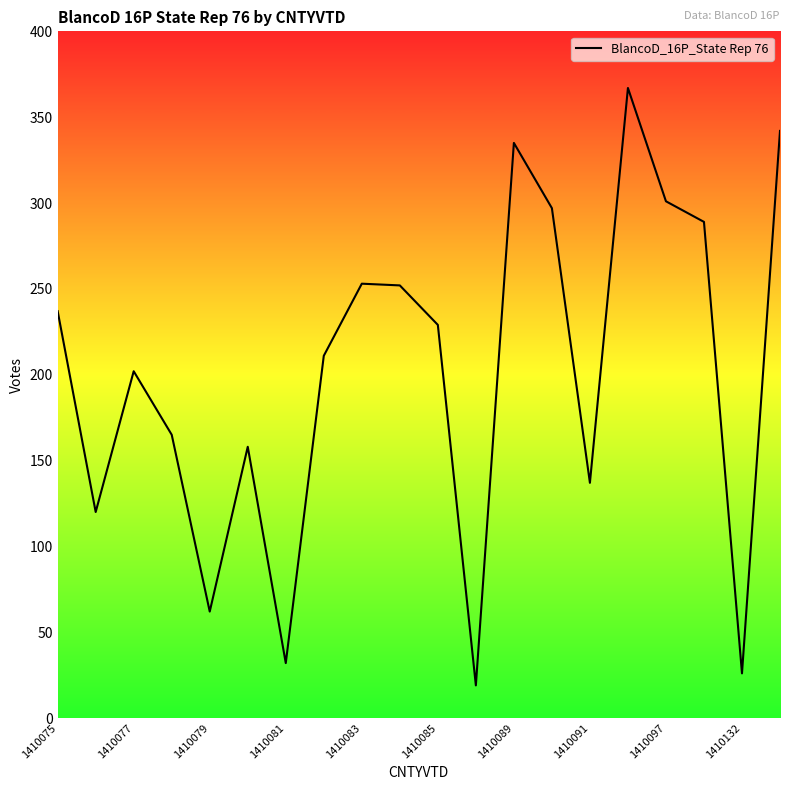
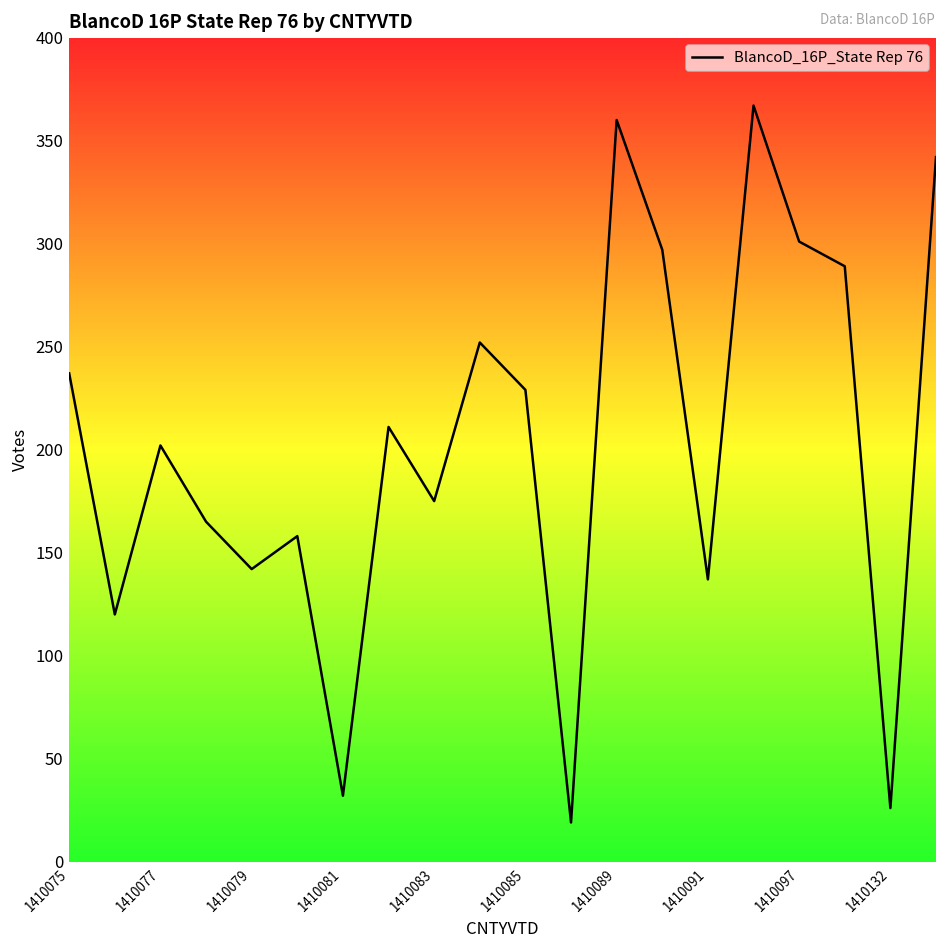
1410079: 62 -> 142
1410083: 253 -> 175
1410089: 335 -> 360
